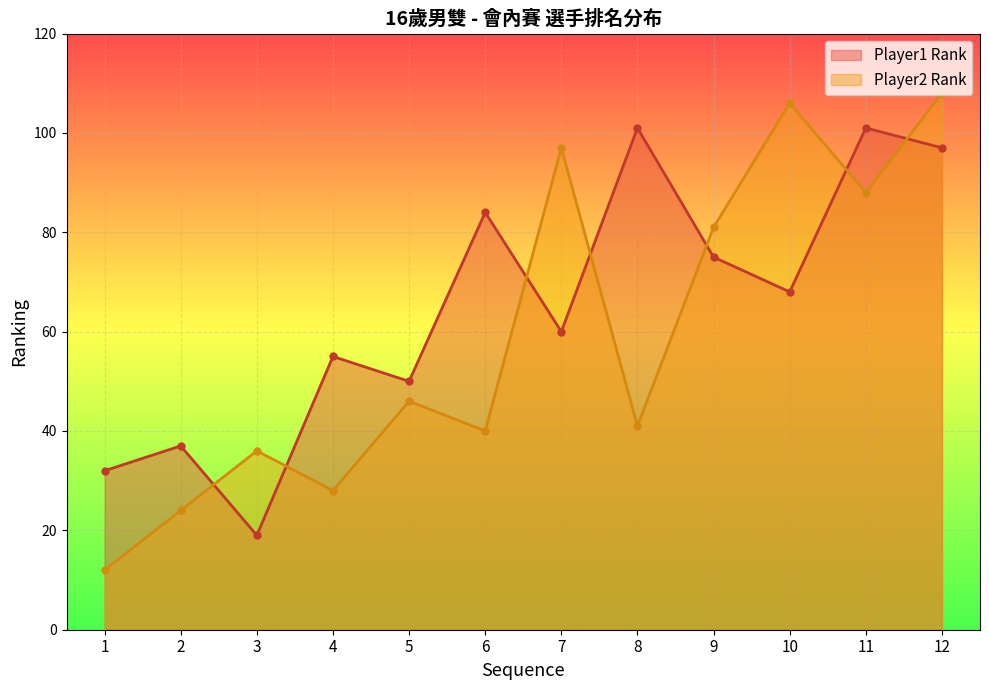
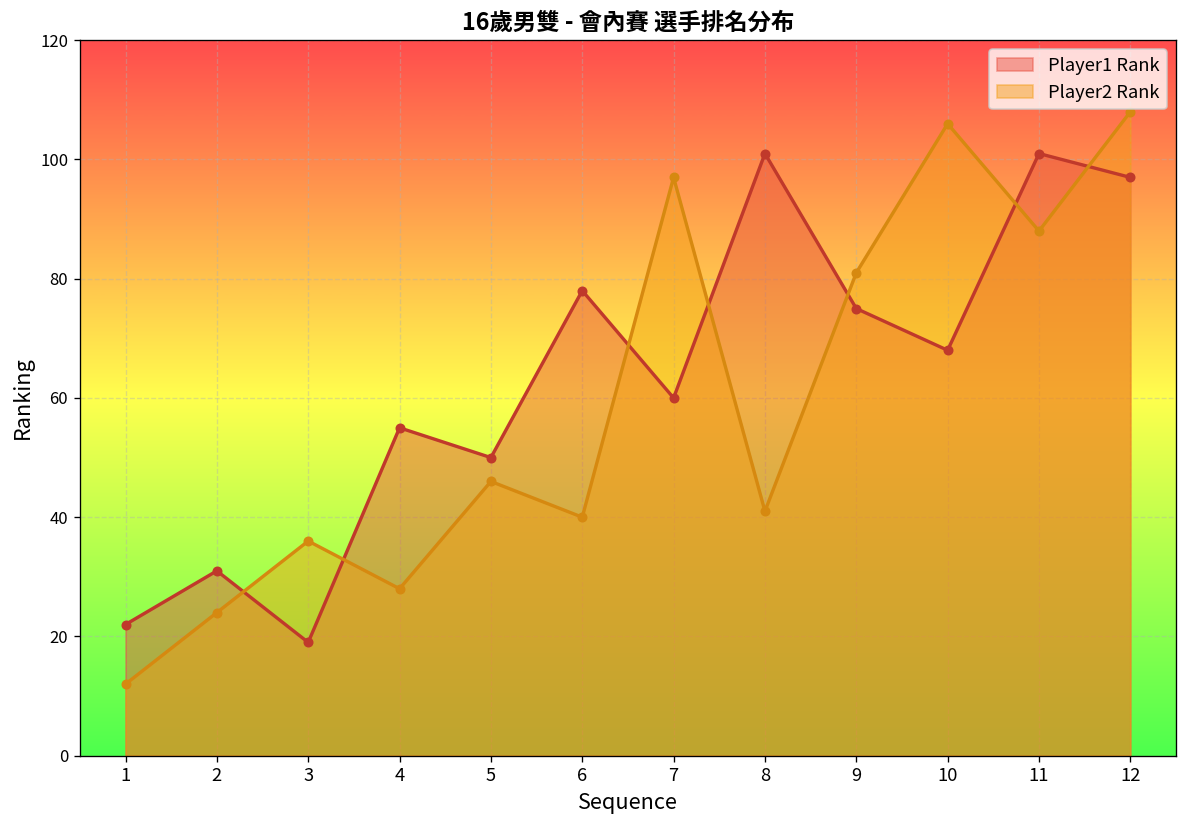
Player1 Rank, 1: 32 -> 22
Player1 Rank, 2: 37 -> 31
Player1 Rank, 6: 84 -> 78
